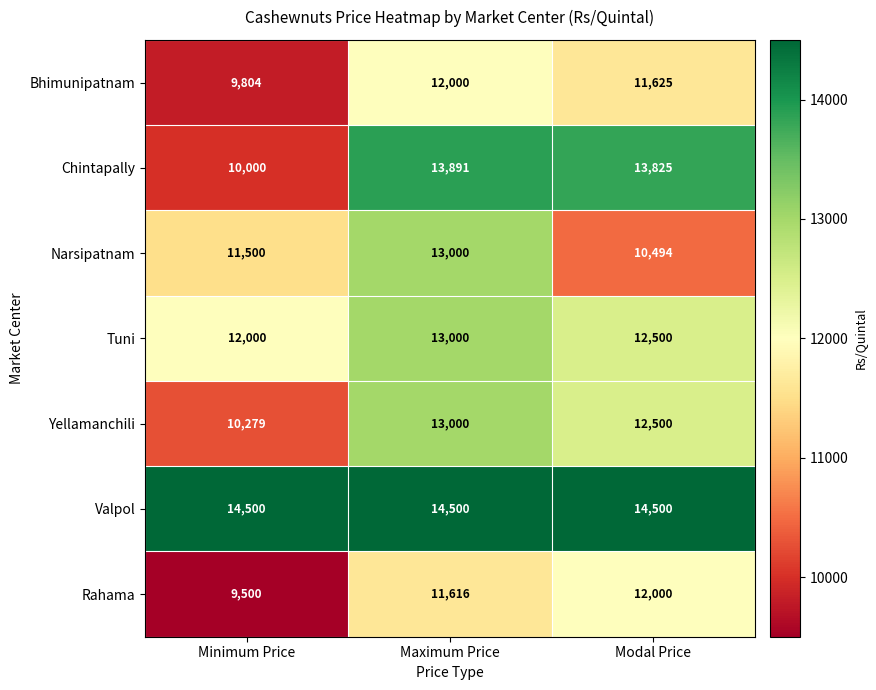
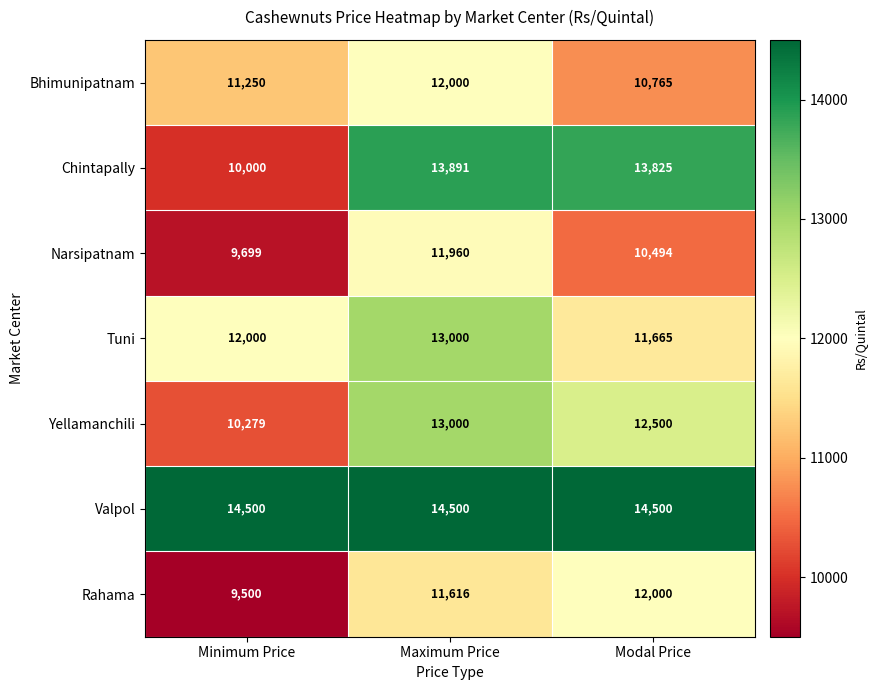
Bhimunipatnam, Minimum Price: 9,804 -> 11,250
Bhimunipatnam, Modal Price: 11,625 -> 10,765
Narsipatnam, Minimum Price: 11,500 -> 9,699
Narsipatnam, Maximum Price: 13,000 -> 11,960
Tuni, Modal Price: 12,500 -> 11,665
